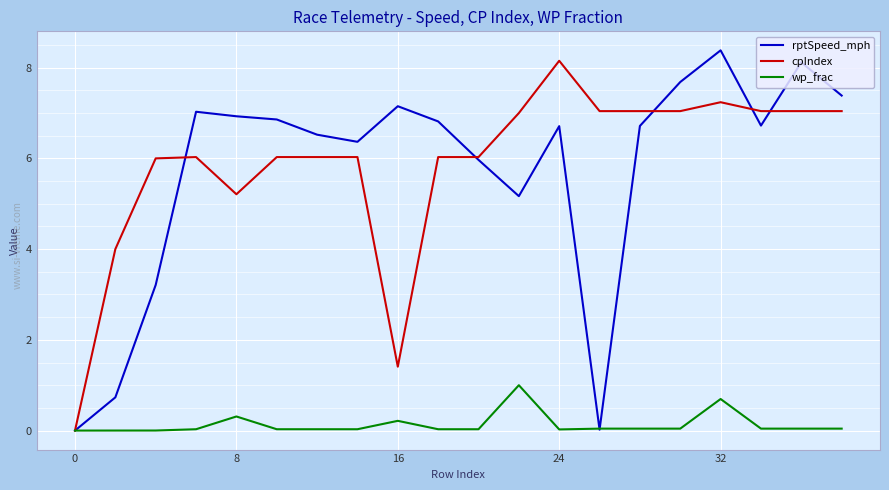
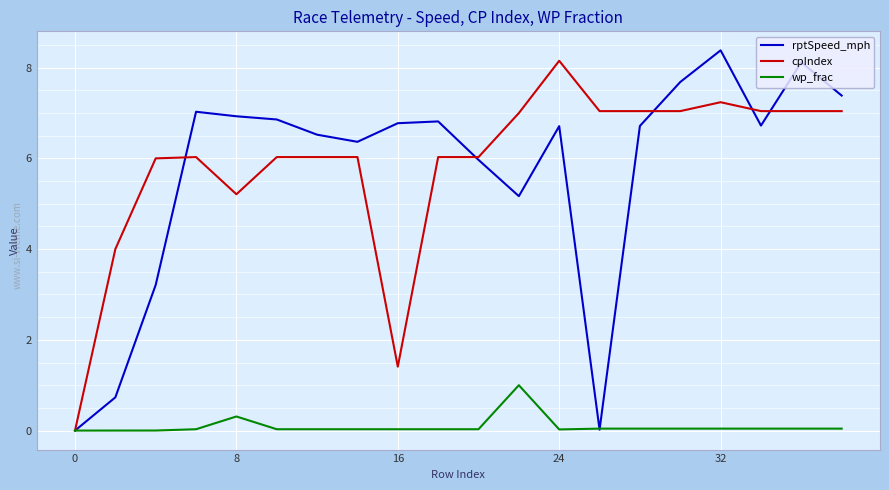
rptSpeed_mph, 16: 7.2 -> 6.8
wp_frac, 16: 0.2 -> 0.0
wp_frac, 32: 0.7 -> 0.0
